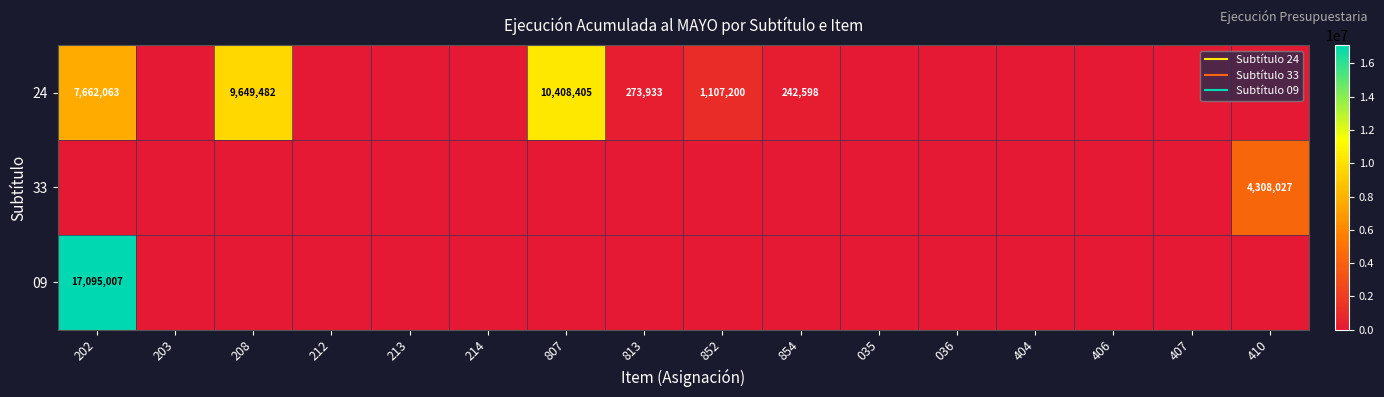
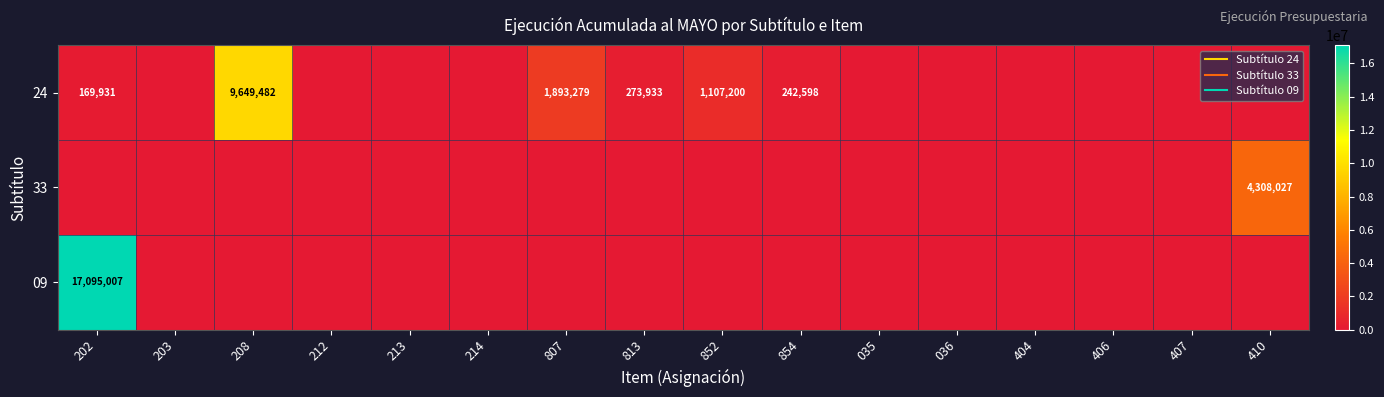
24, 202: 7,662,063 -> 169,931
24, 807: 10,408,405 -> 1,893,279
